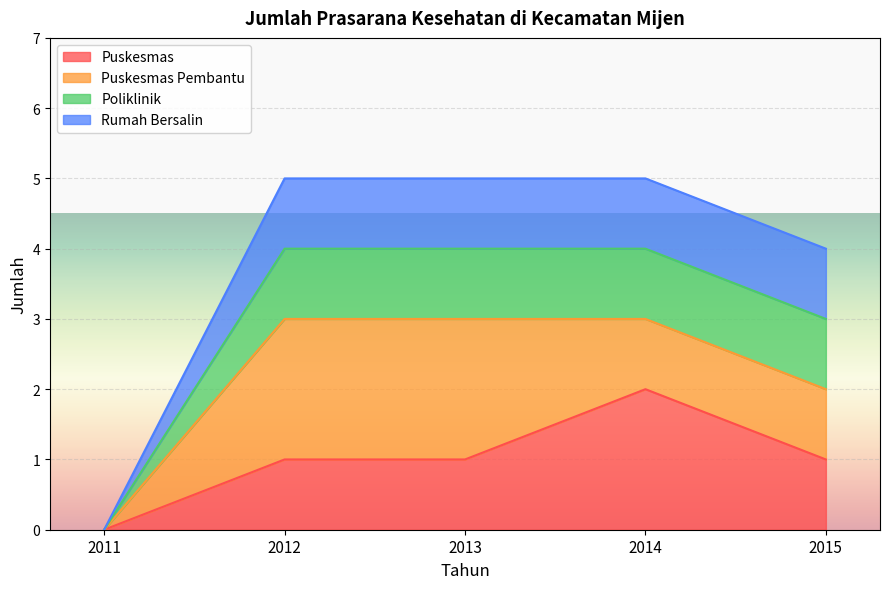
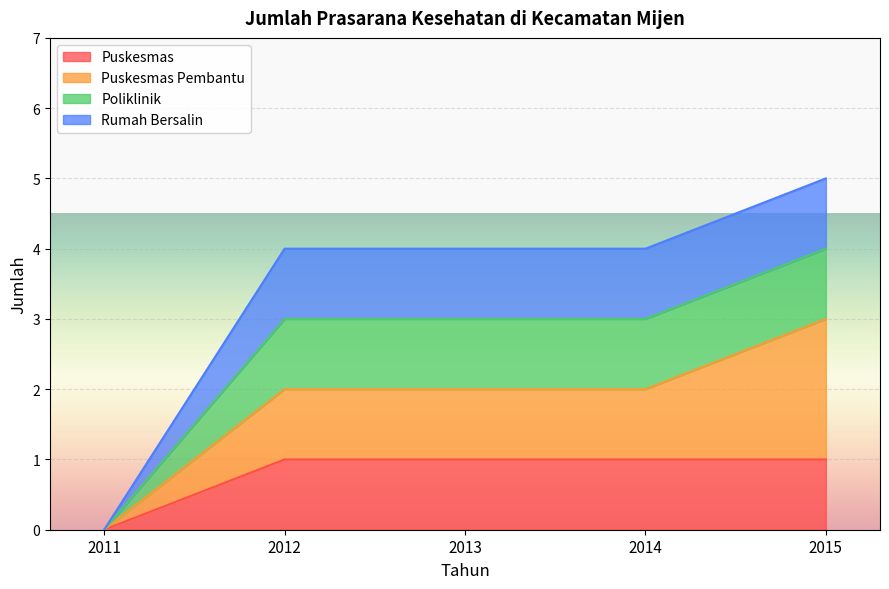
Puskesmas Pembantu, 2012: 2 -> 1
Puskesmas Pembantu, 2013: 2 -> 1
Puskesmas, 2014: 2 -> 1
Puskesmas Pembantu, 2015: 1 -> 2
